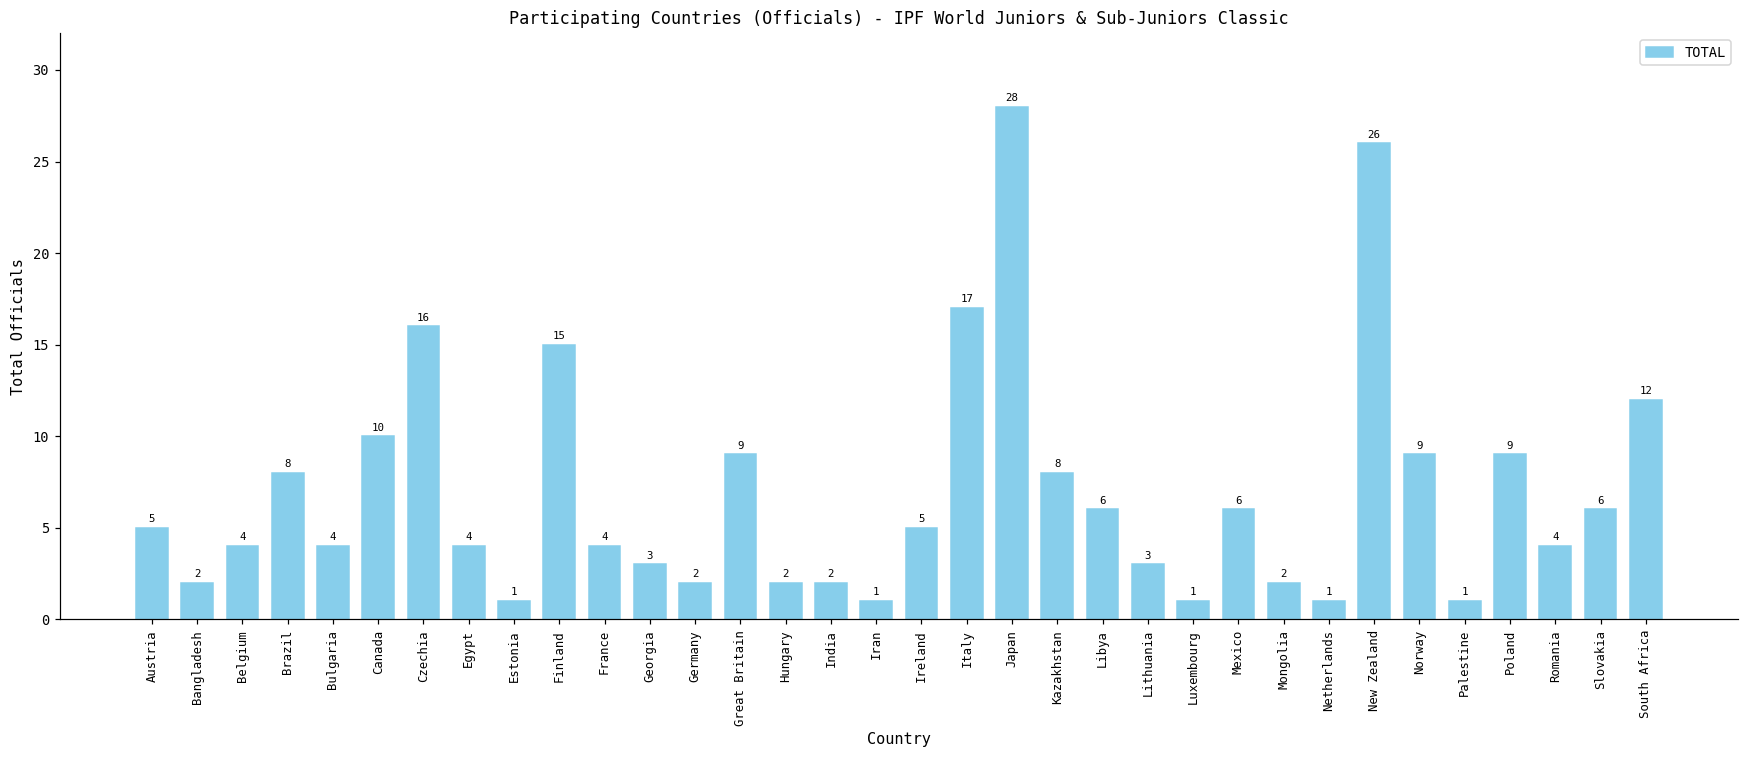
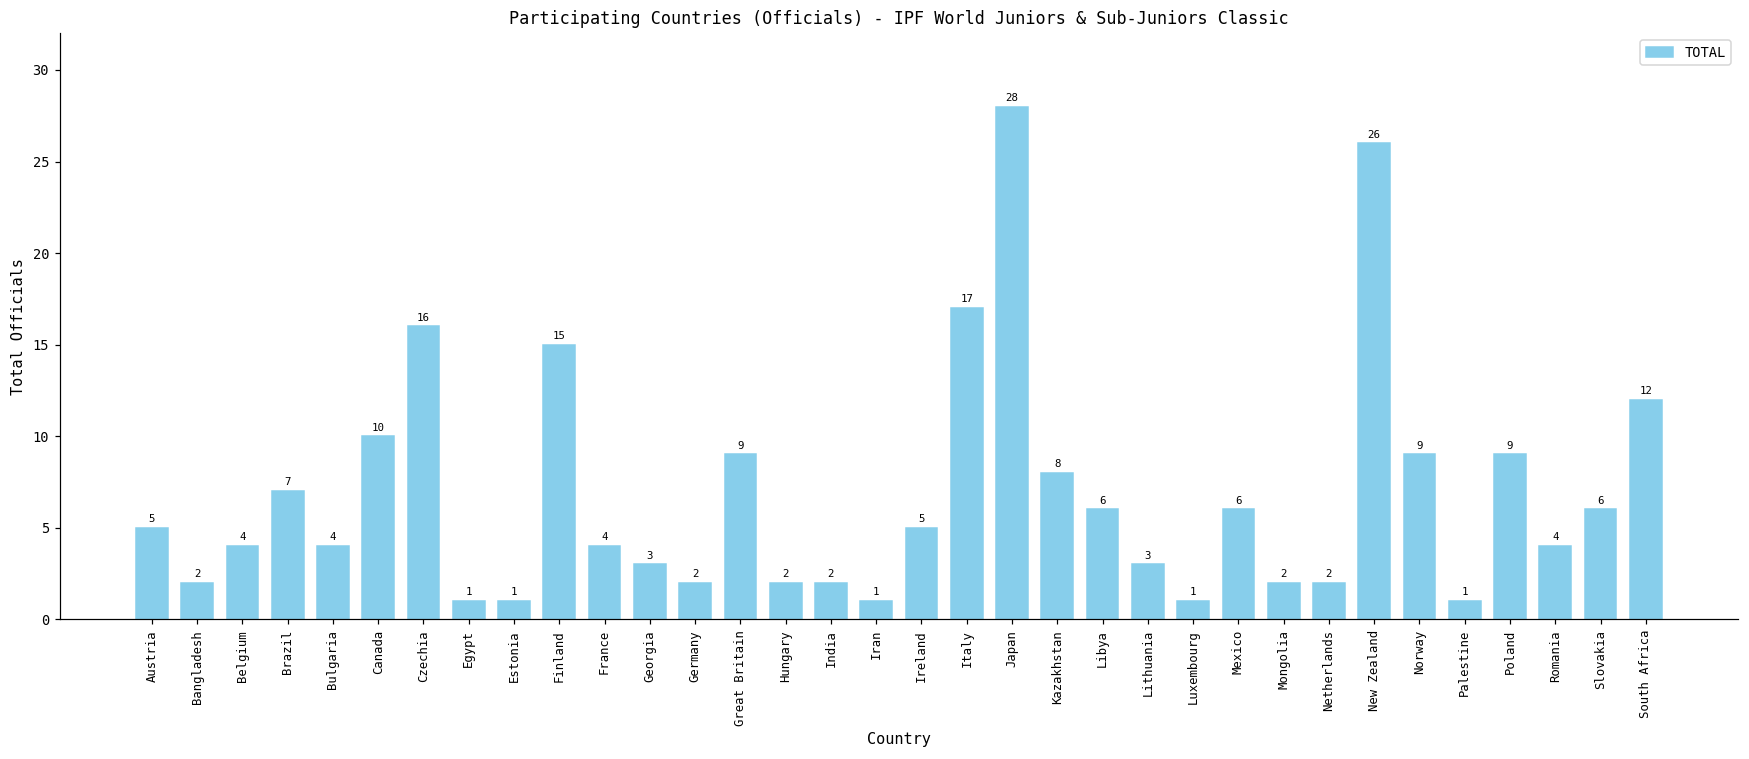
Brazil: 8 -> 7
Egypt: 4 -> 1
Netherlands: 1 -> 2
